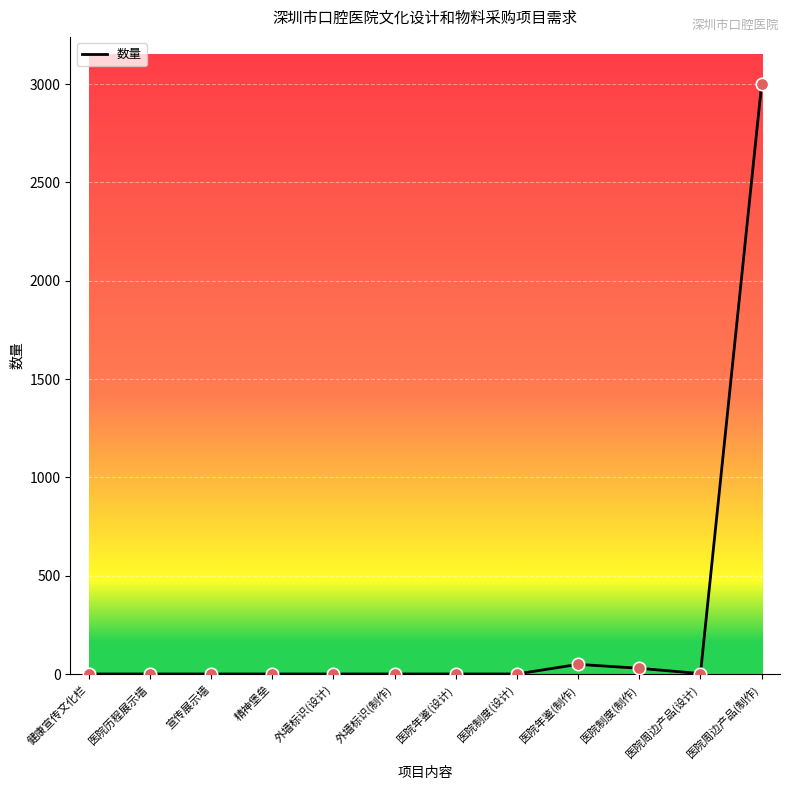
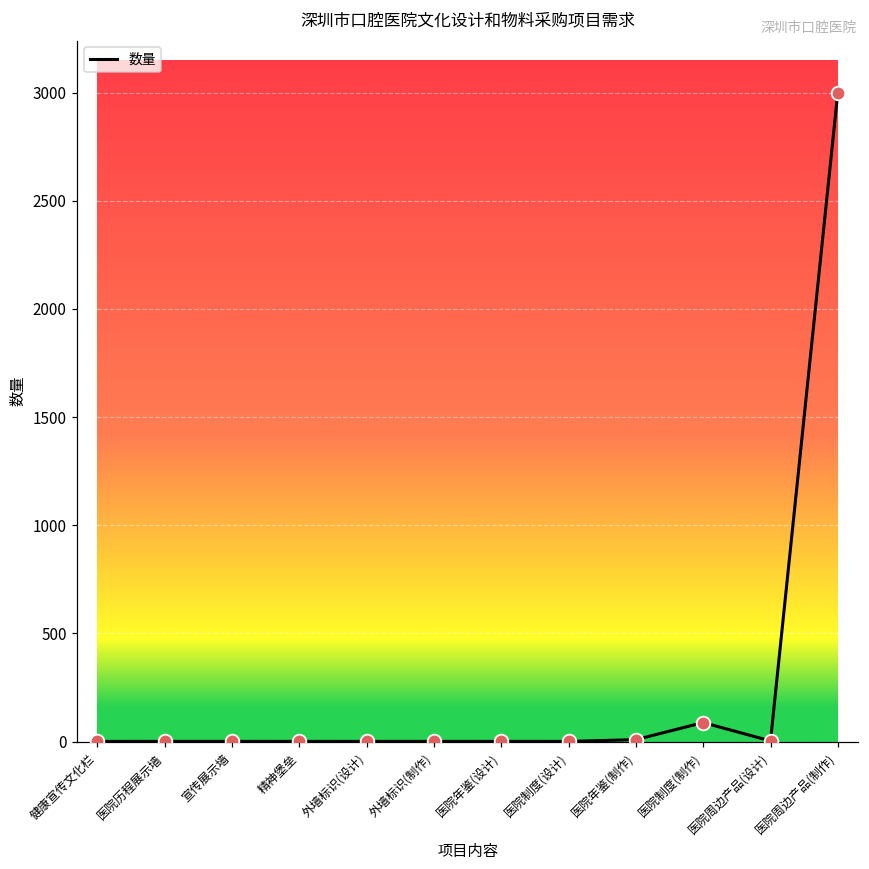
医院年鉴(制作): 50 -> 10
医院制度(制作): 30 -> 90
